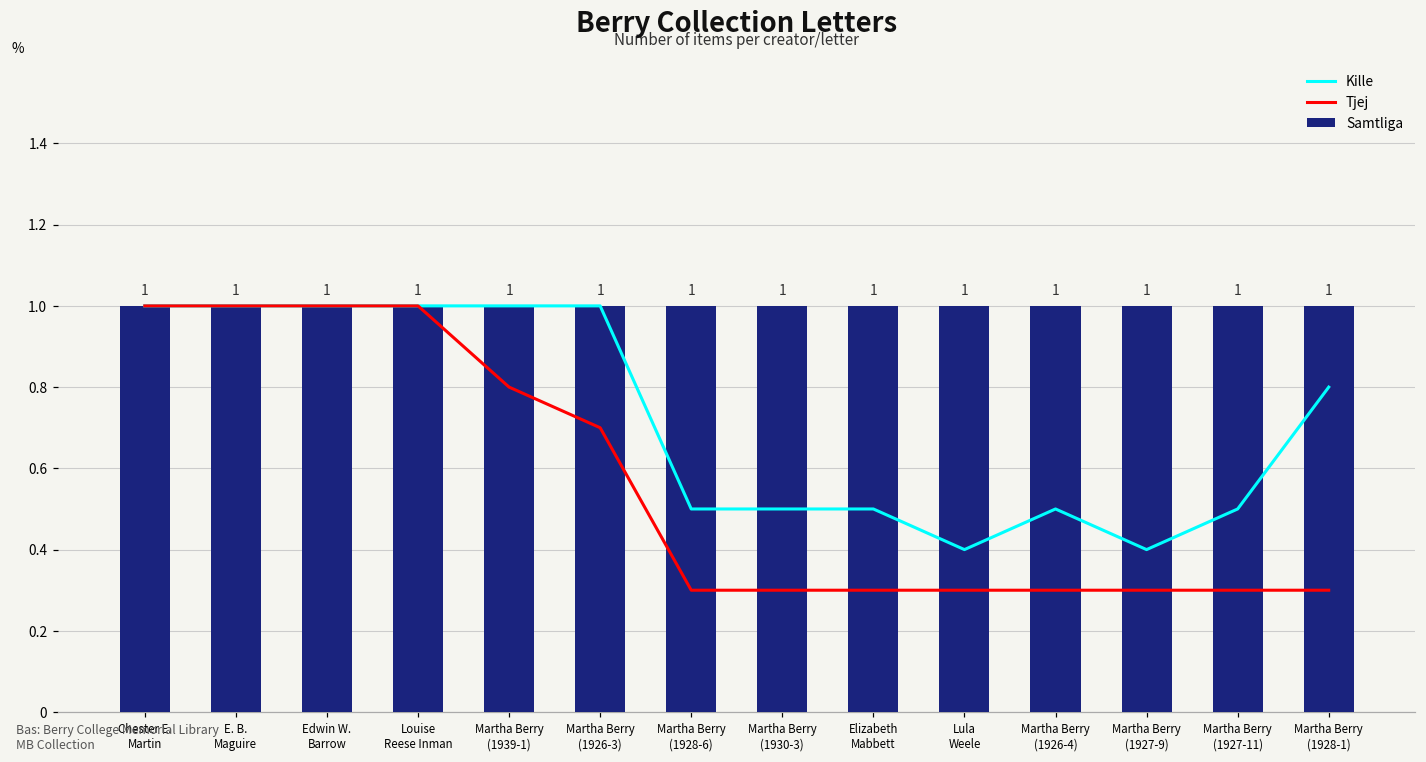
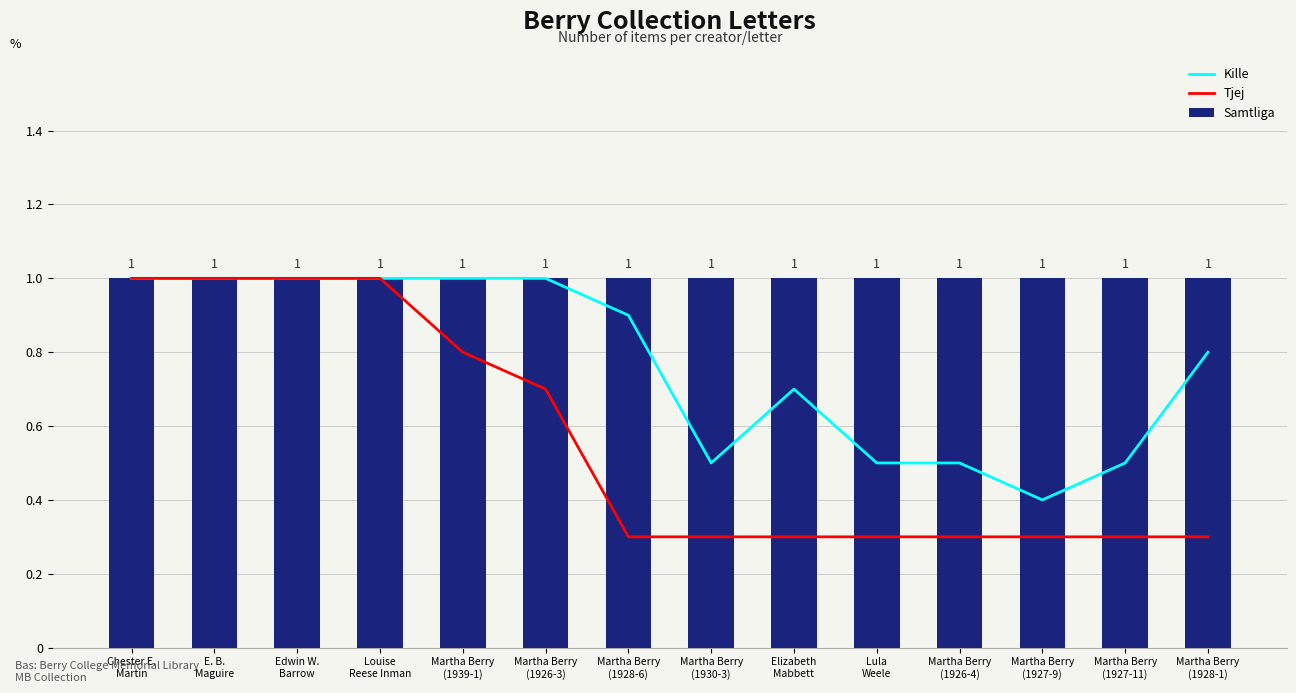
Kille, Martha Berry (1928-6): 0.5 -> 0.9
Kille, Elizabeth Mabbett: 0.5 -> 0.7
Kille, Lula Weele: 0.4 -> 0.5
